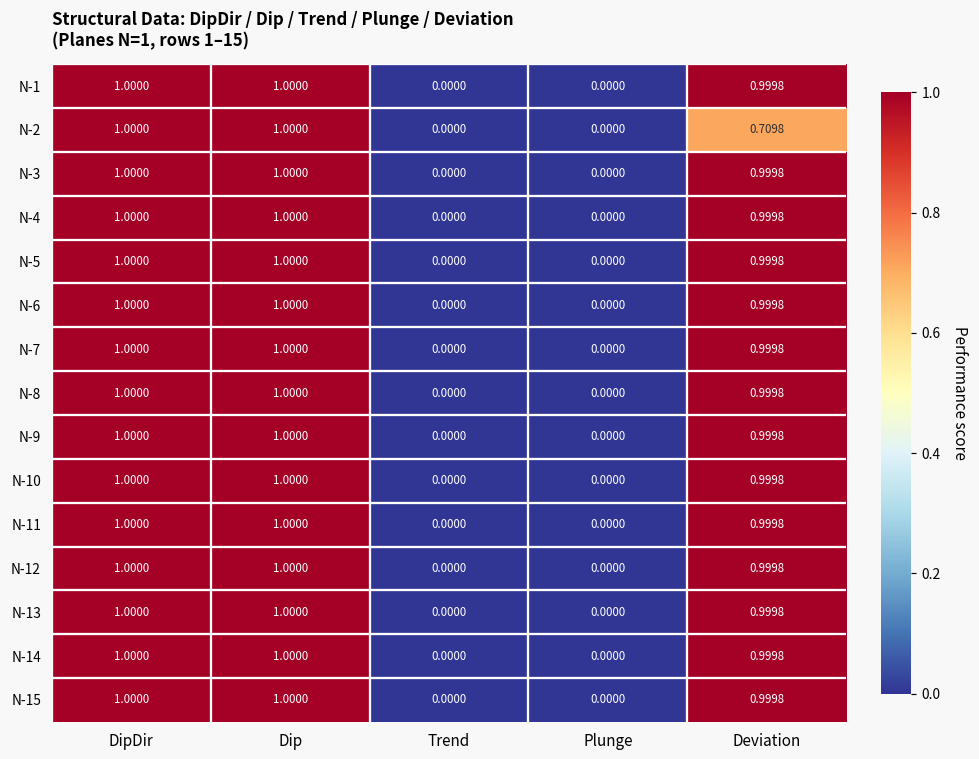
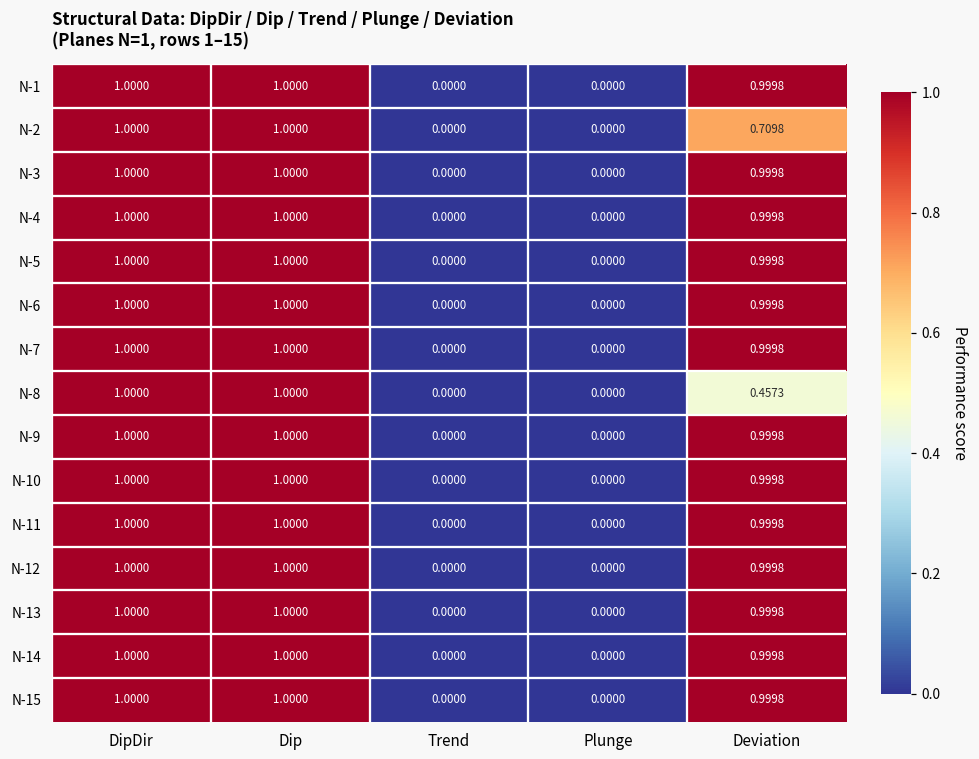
N-8, Deviation: 0.9998 -> 0.4573
